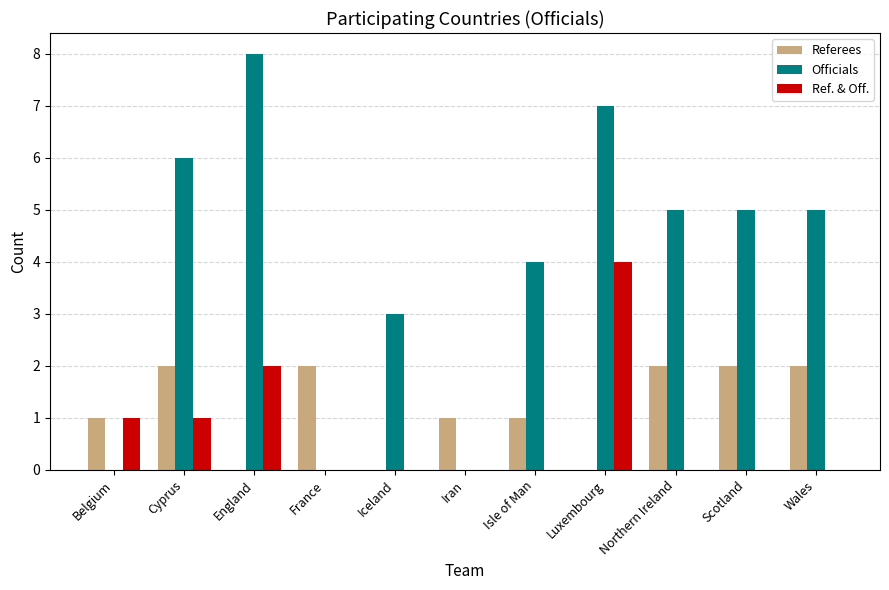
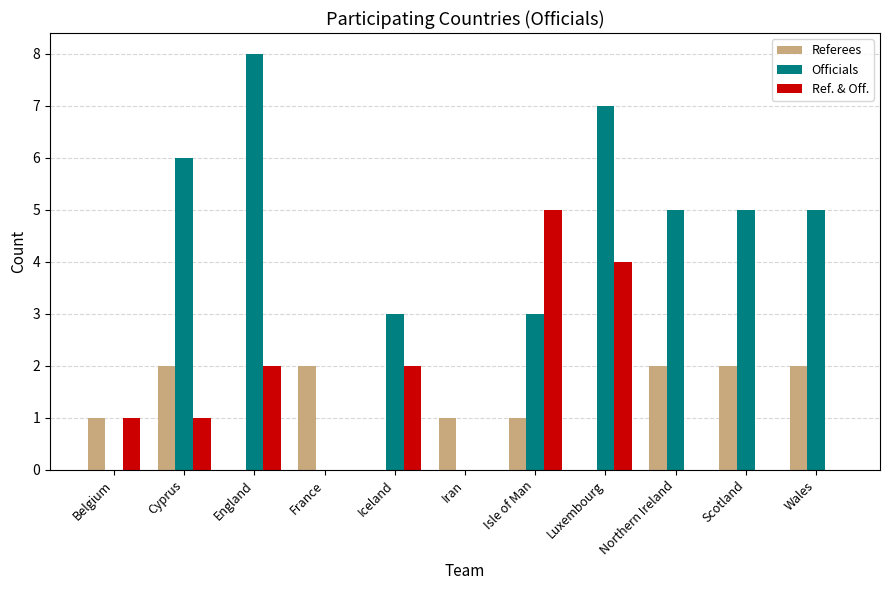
Ref. & Off., Iceland: 0 -> 2
Officials, Isle of Man: 4 -> 3
Ref. & Off., Isle of Man: 0 -> 5
